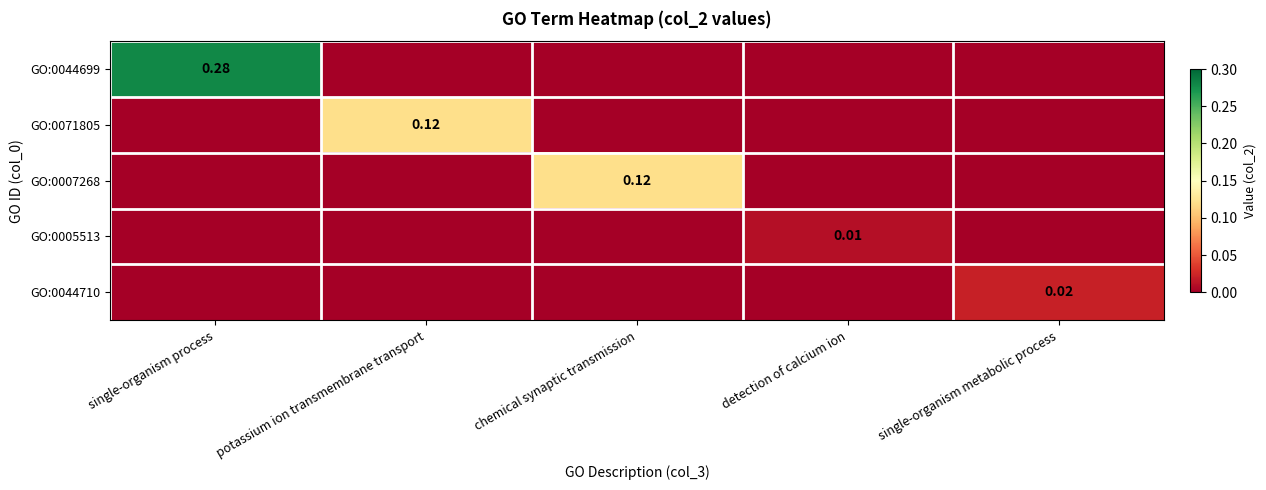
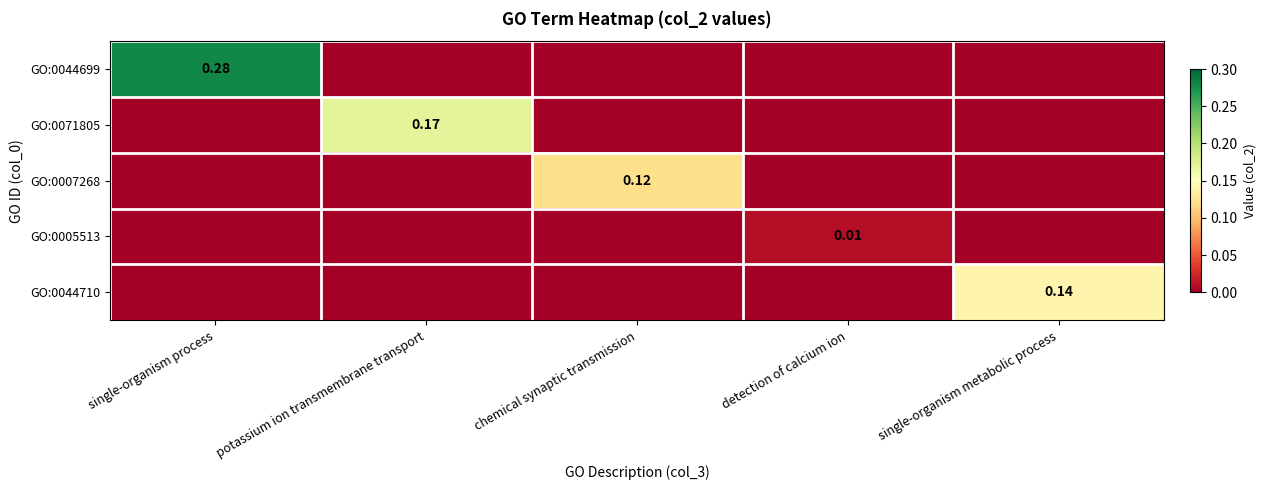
GO:0071805, potassium ion transmembrane transport: 0.12 -> 0.17
GO:0044710, single-organism metabolic process: 0.02 -> 0.14
